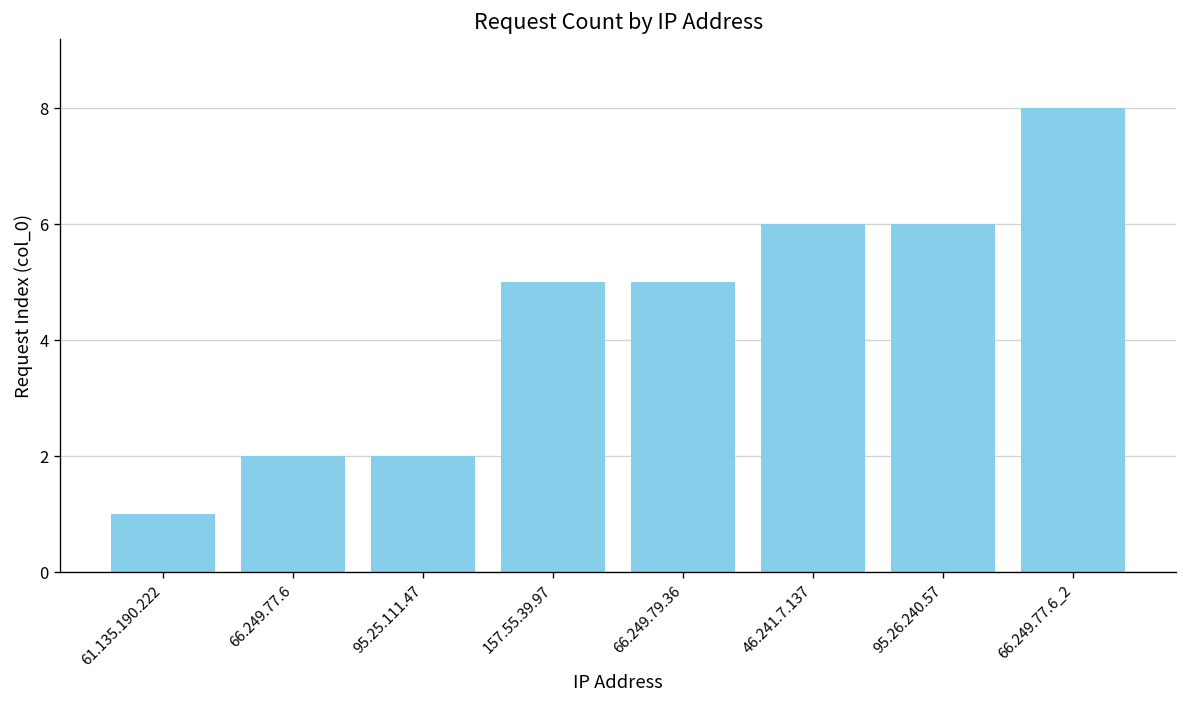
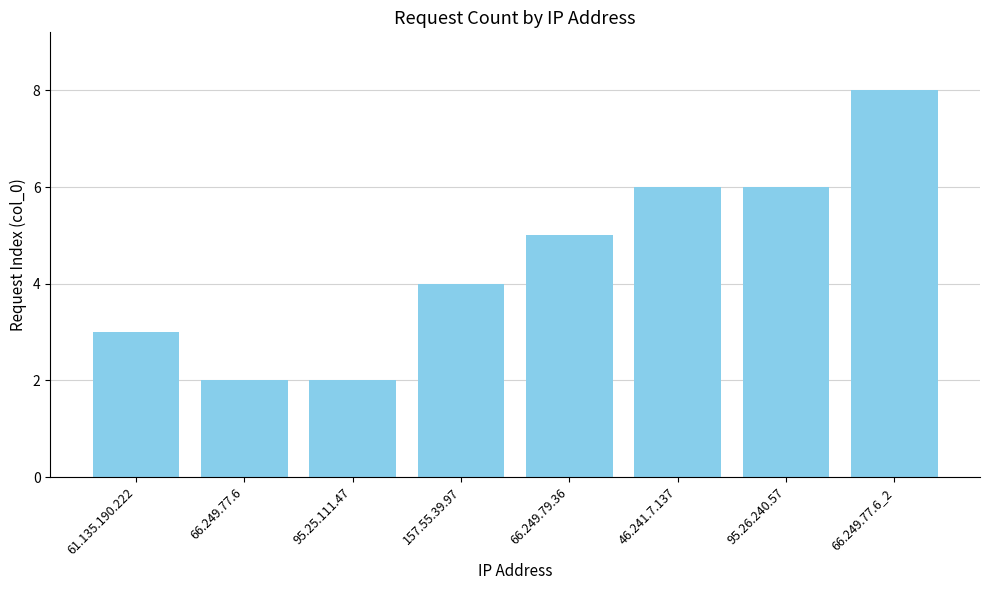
61.135.190.222: 1 -> 3
157.55.39.97: 5 -> 4
